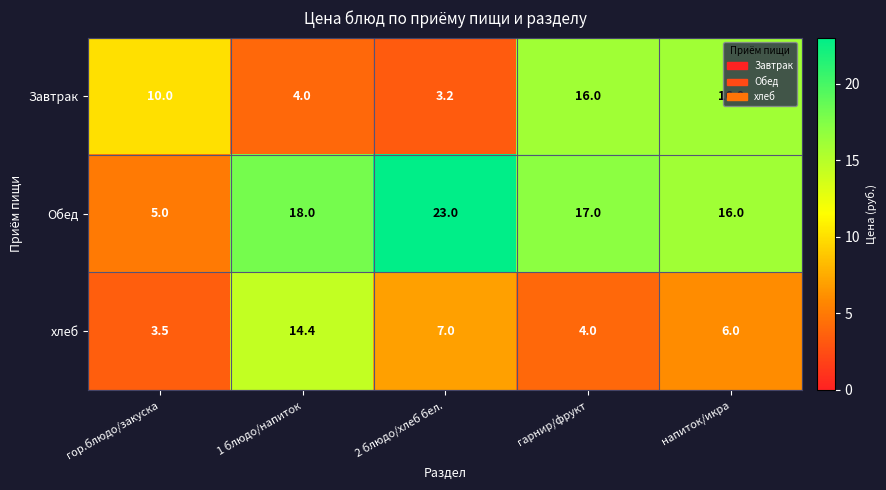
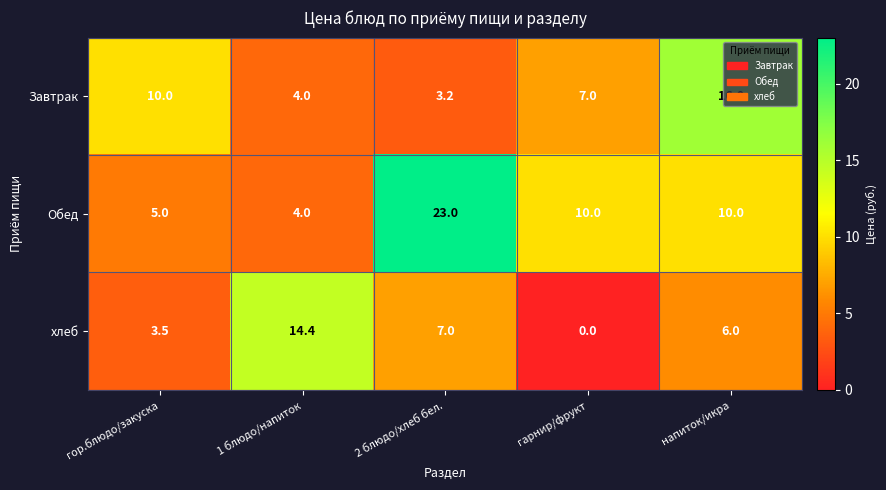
Завтрак, гарнир/фрукт: 16.0 -> 7.0
Обед, 1 блюдо/напиток: 18.0 -> 4.0
Обед, гарнир/фрукт: 17.0 -> 10.0
Обед, напиток/икра: 16.0 -> 10.0
хлеб, гарнир/фрукт: 4.0 -> 0.0
